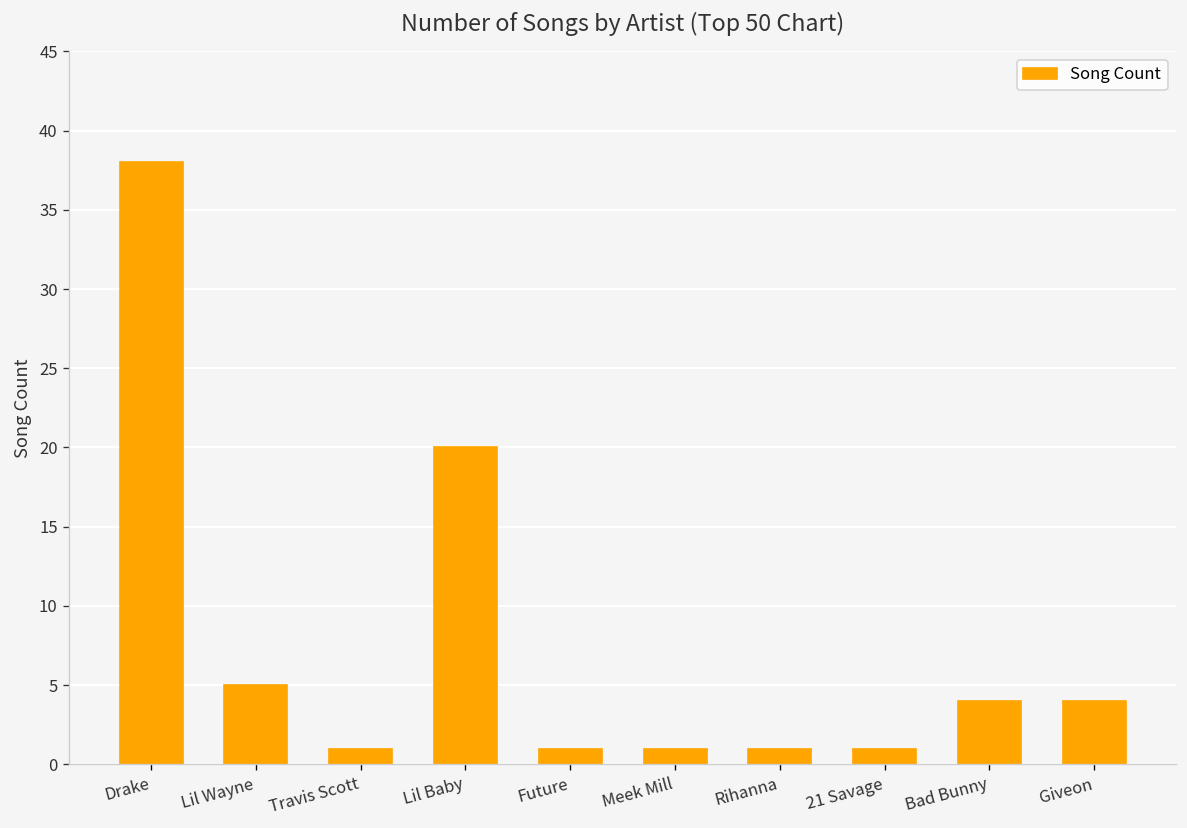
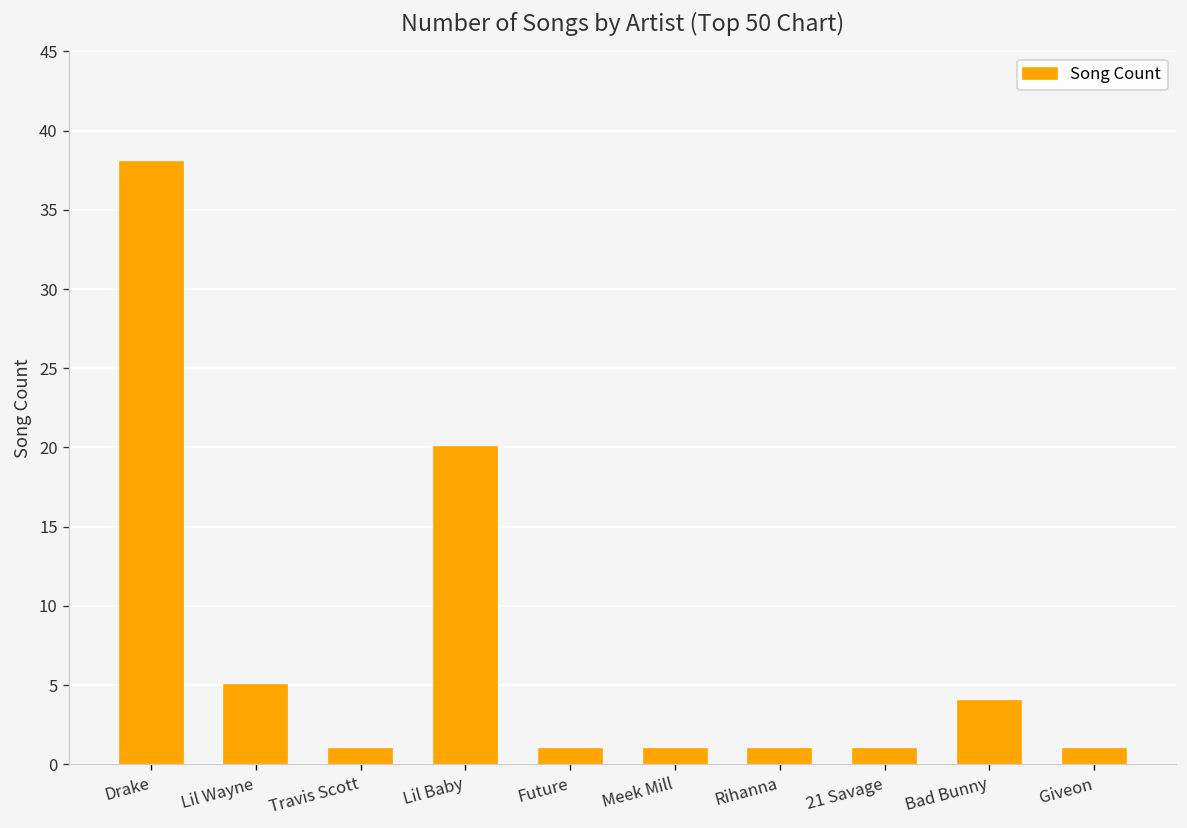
Giveon: 4 -> 1
